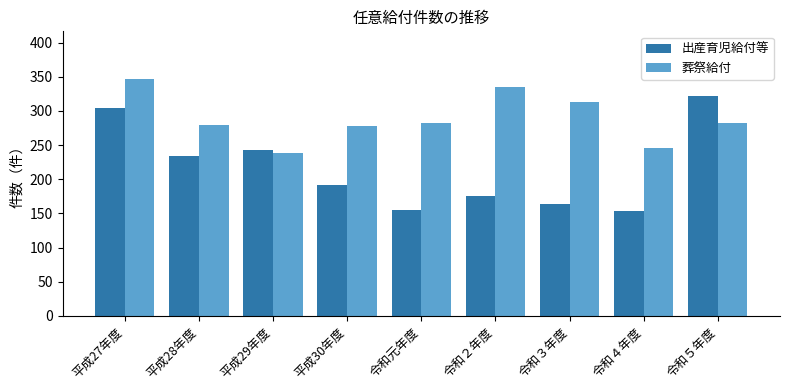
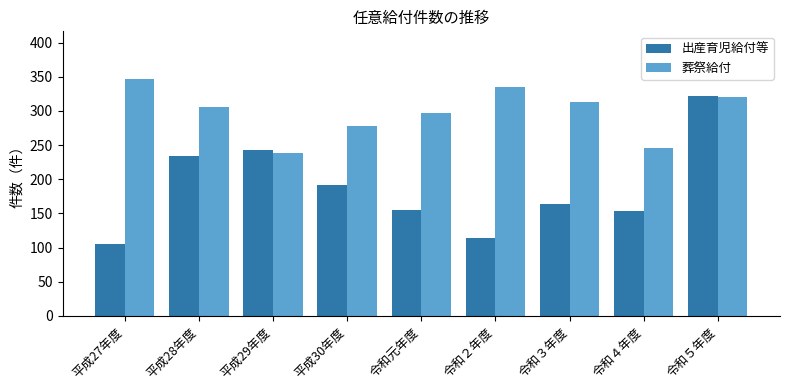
出産育児給付等, 平成27年度: 300 -> 110
葬祭給付, 平成28年度: 280 -> 310
葬祭給付, 令和元年度: 280 -> 300
出産育児給付等, 令和２年度: 180 -> 110
葬祭給付, 令和５年度: 280 -> 320
